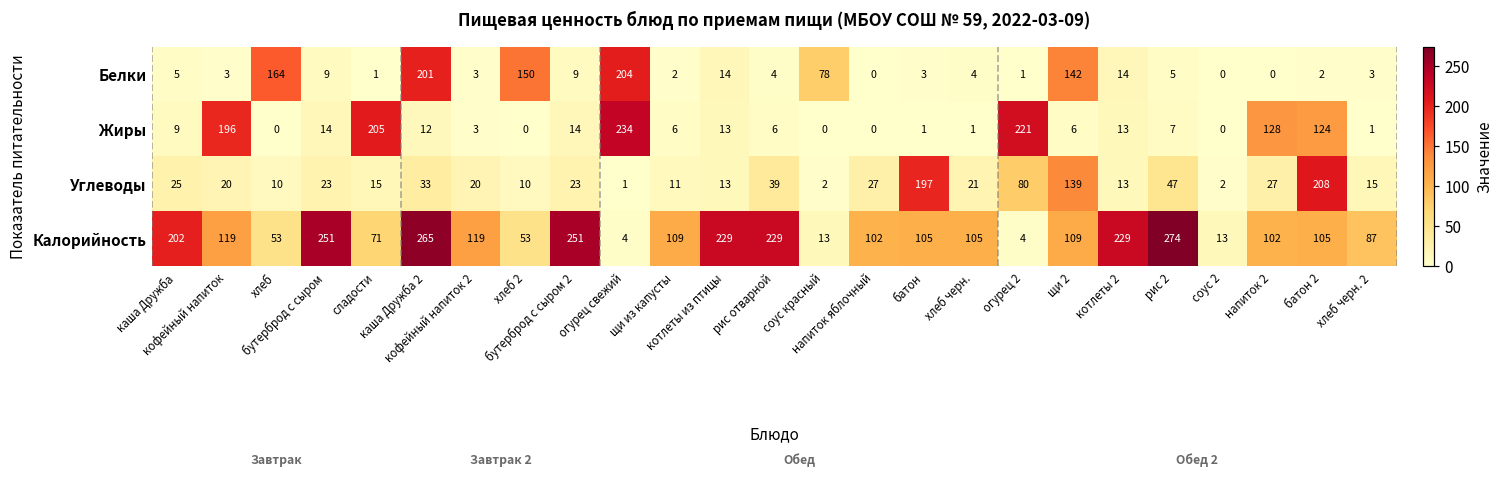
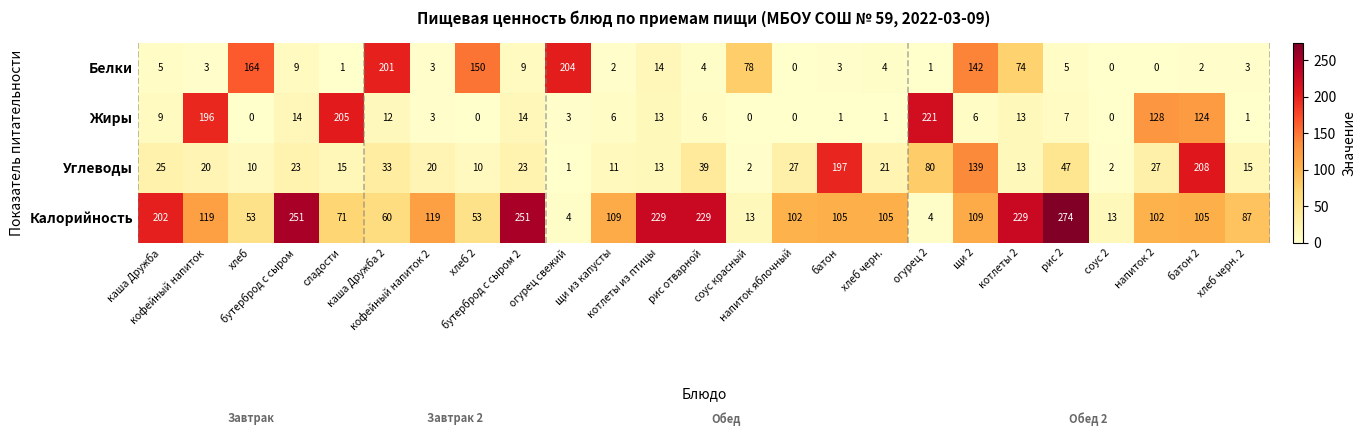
Белки, котлеты 2: 14 -> 74
Жиры, огурец свежий: 234 -> 3
Калорийность, каша Дружба 2: 265 -> 60
